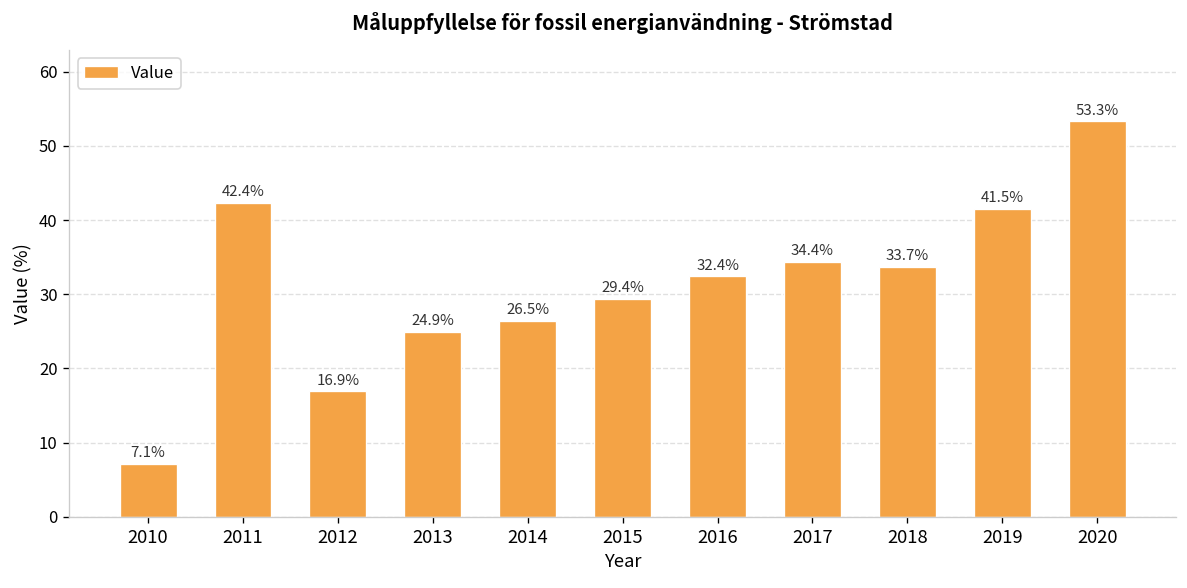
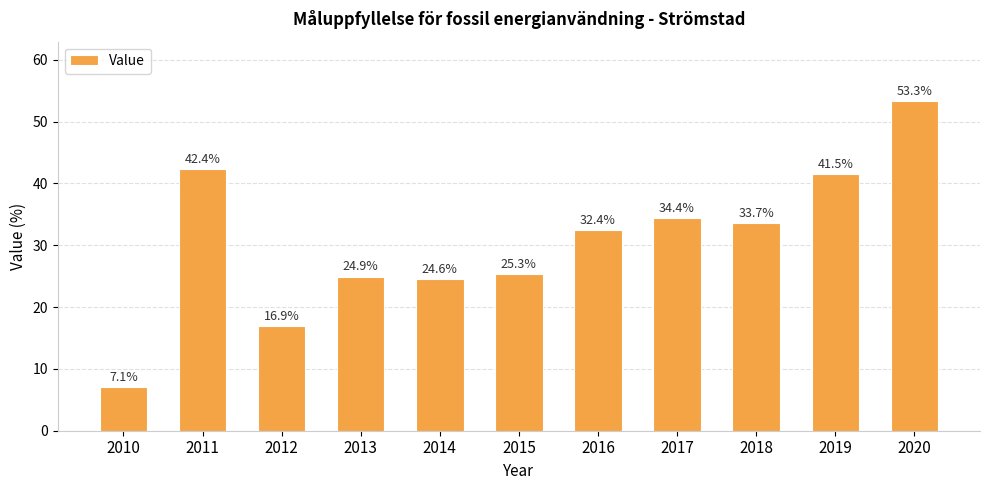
2014: 26.5% -> 24.6%
2015: 29.4% -> 25.3%
